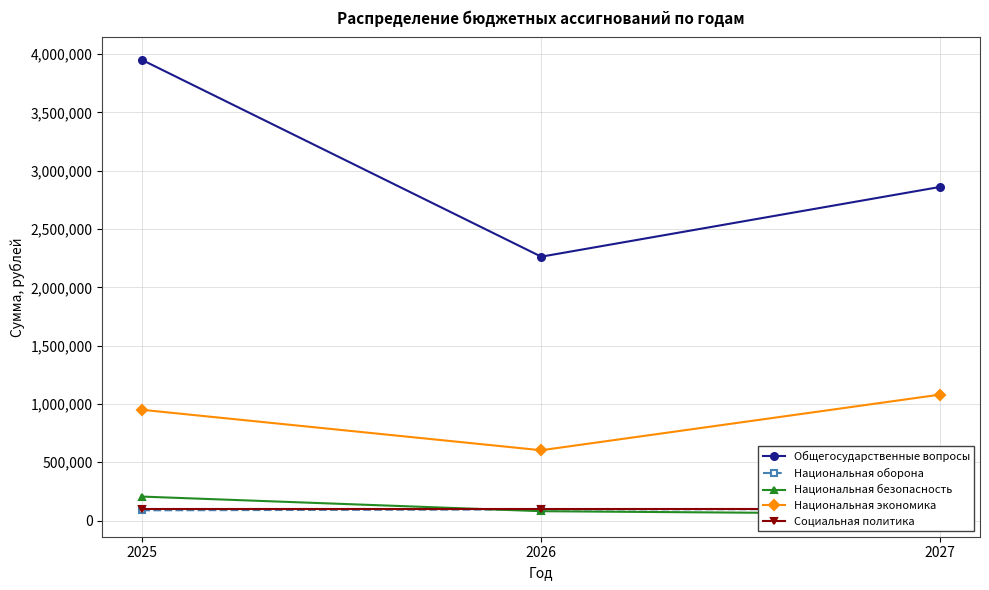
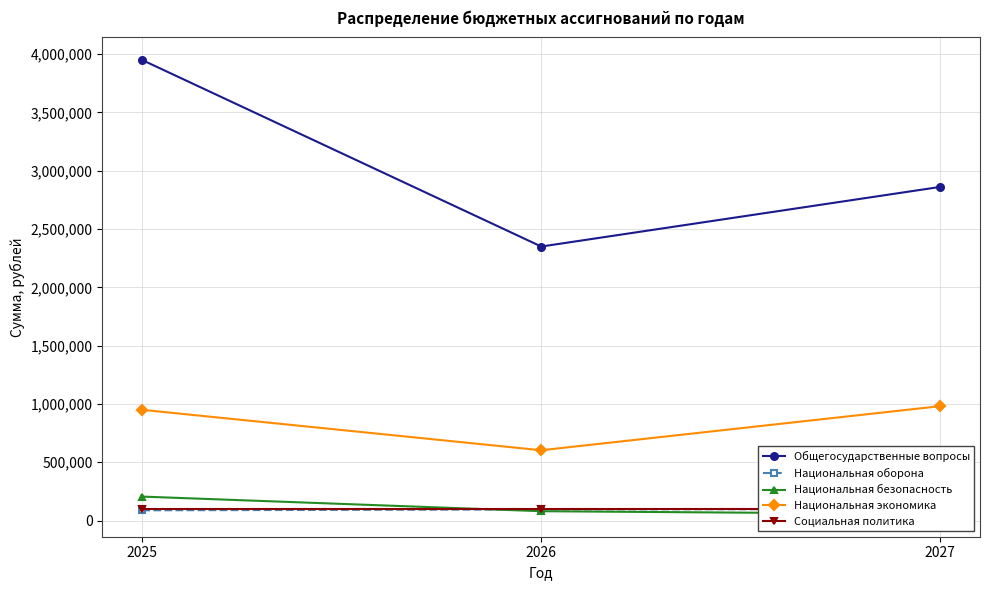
Общегосударственные вопросы, 2026: 2,260,000 -> 2,350,000
Национальная экономика, 2027: 1,080,000 -> 980,000
